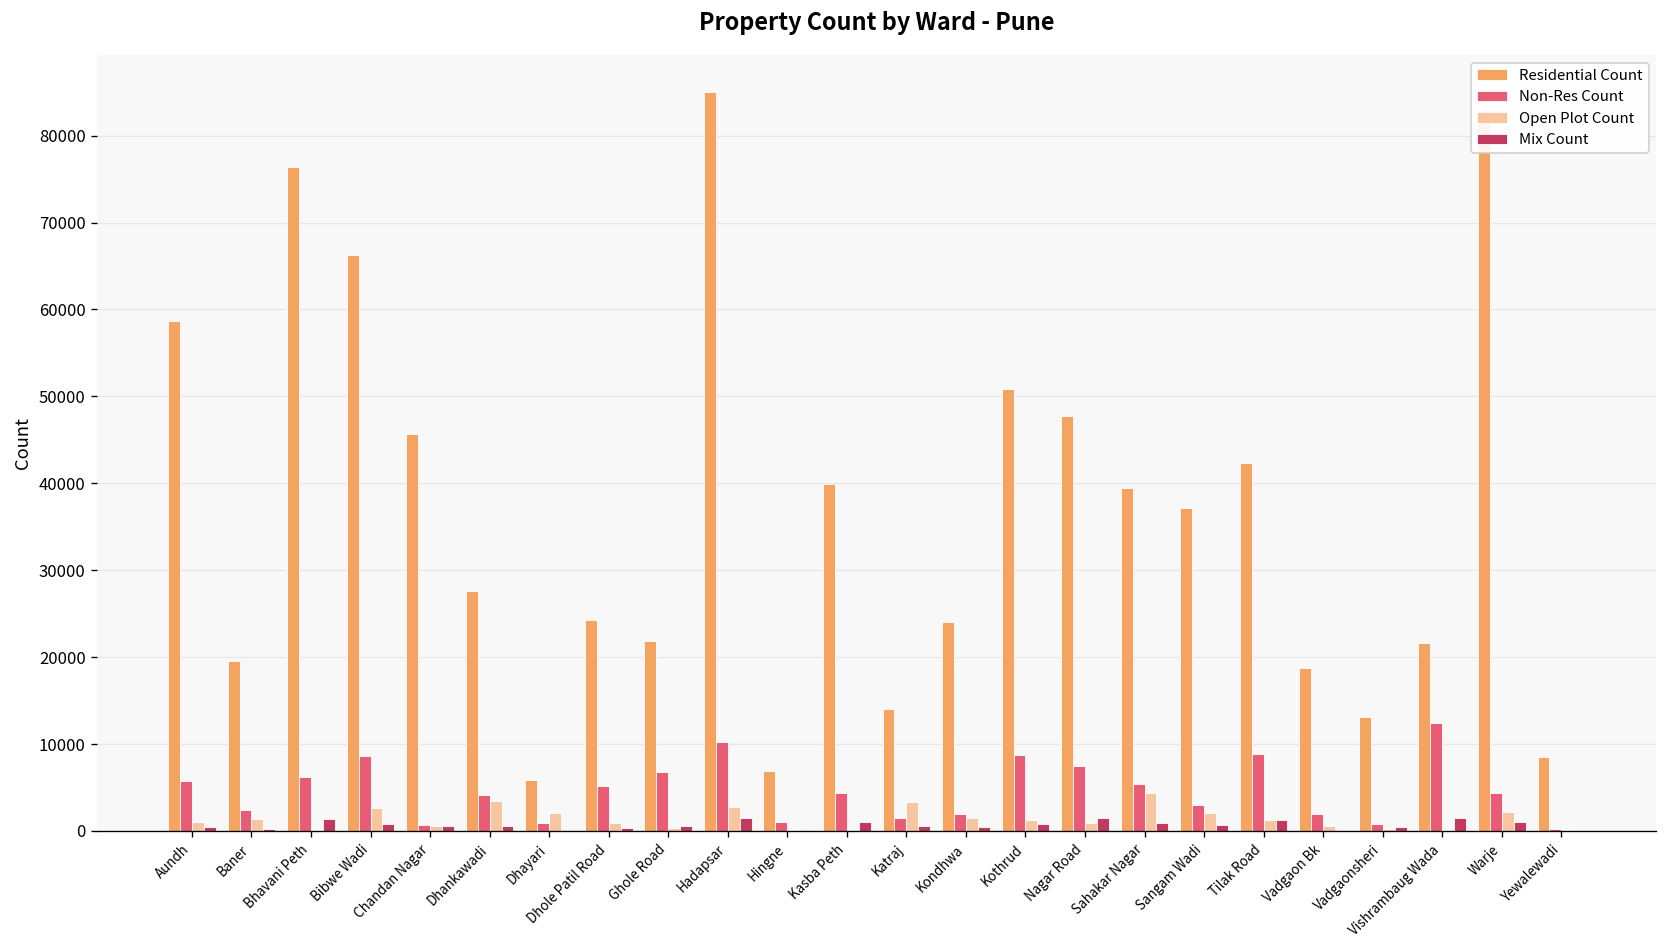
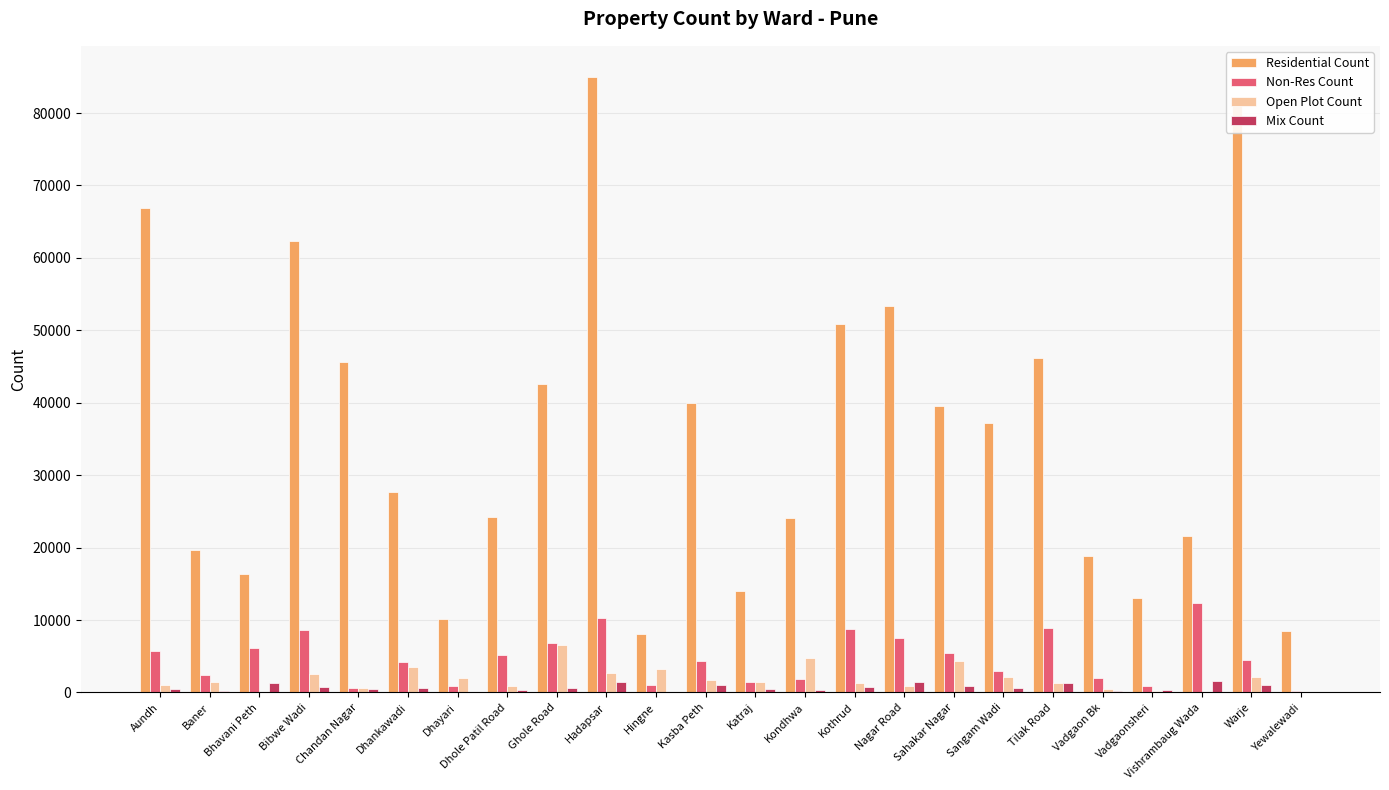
Residential Count, Aundh: 59000 -> 67000
Residential Count, Bhavani Peth: 76000 -> 16000
Residential Count, Bibwe Wadi: 66000 -> 62000
Residential Count, Dhayari: 6000 -> 10000
Residential Count, Ghole Road: 22000 -> 43000
Open Plot Count, Ghole Road: 0 -> 7000
Residential Count, Hingne: 7000 -> 8000
Open Plot Count, Hingne: 0 -> 3000
Open Plot Count, Kasba Peth: 0 -> 2000
Open Plot Count, Katraj: 3000 -> 1000
Open Plot Count, Kondhwa: 1000 -> 5000
Residential Count, Nagar Road: 48000 -> 53000
Residential Count, Tilak Road: 42000 -> 46000
